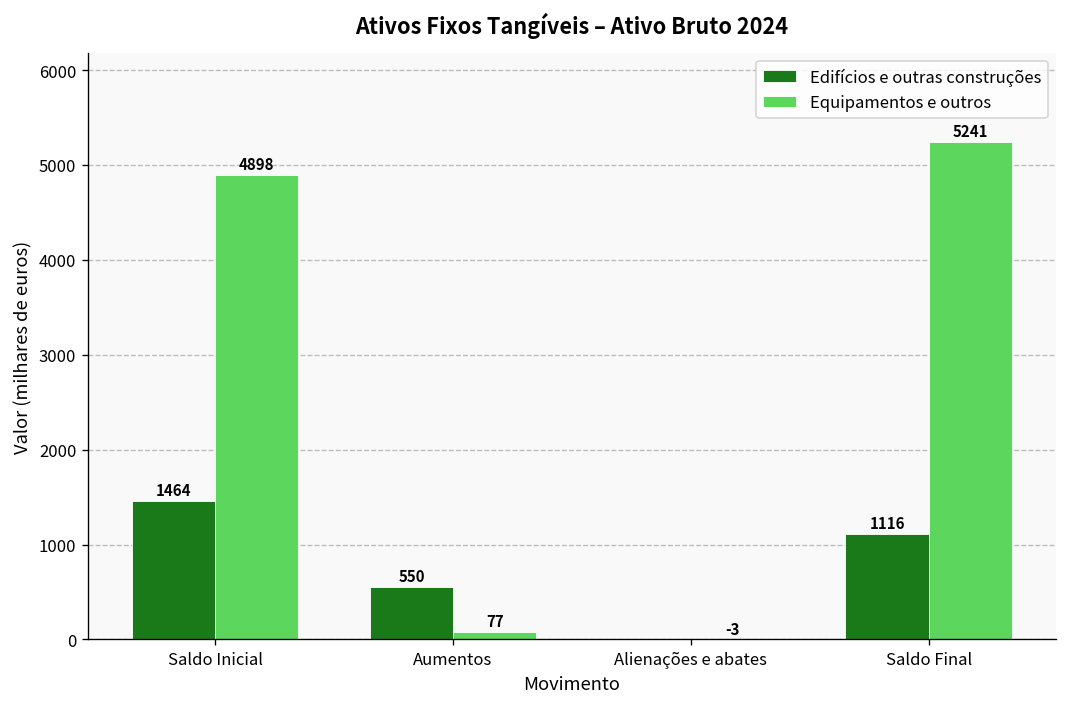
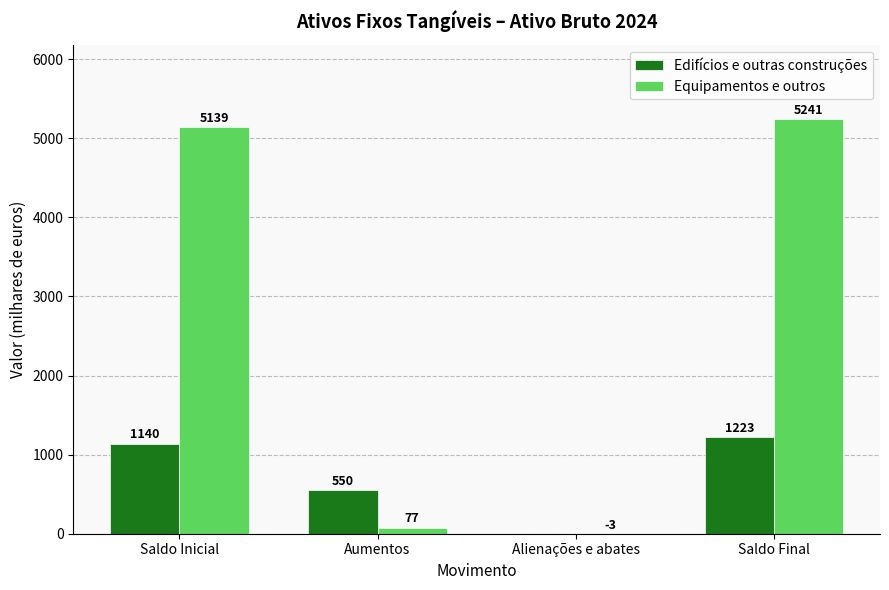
Edifícios e outras construções, Saldo Inicial: 1464 -> 1140
Equipamentos e outros, Saldo Inicial: 4898 -> 5139
Edifícios e outras construções, Saldo Final: 1116 -> 1223
